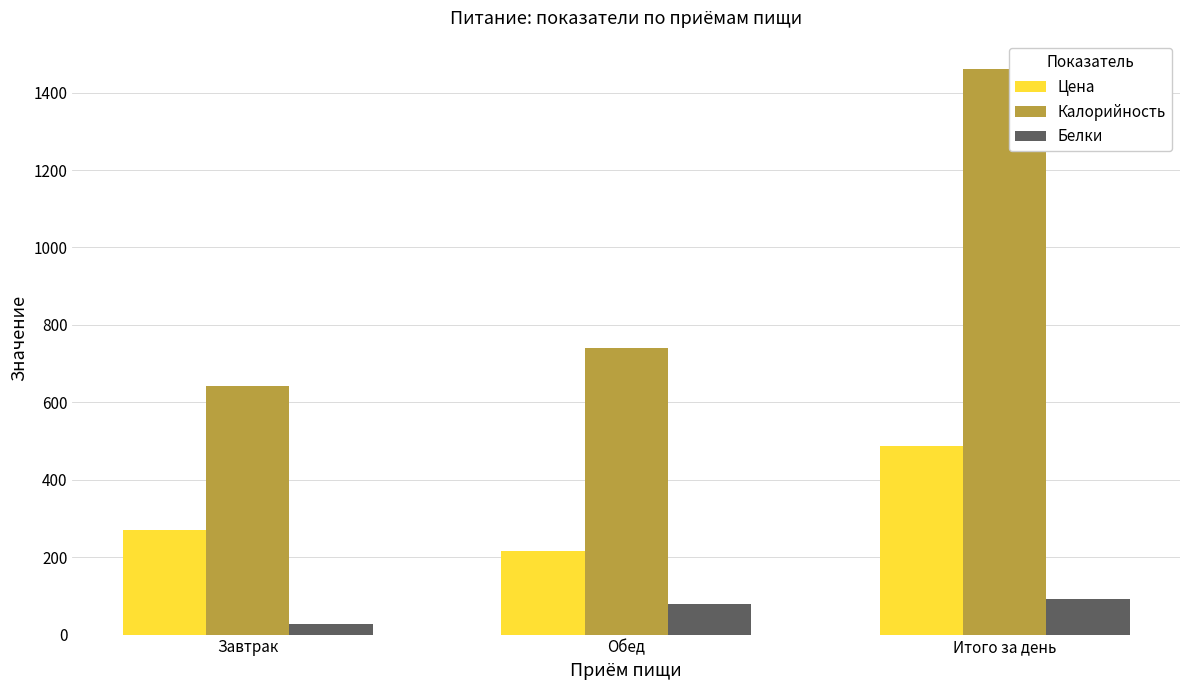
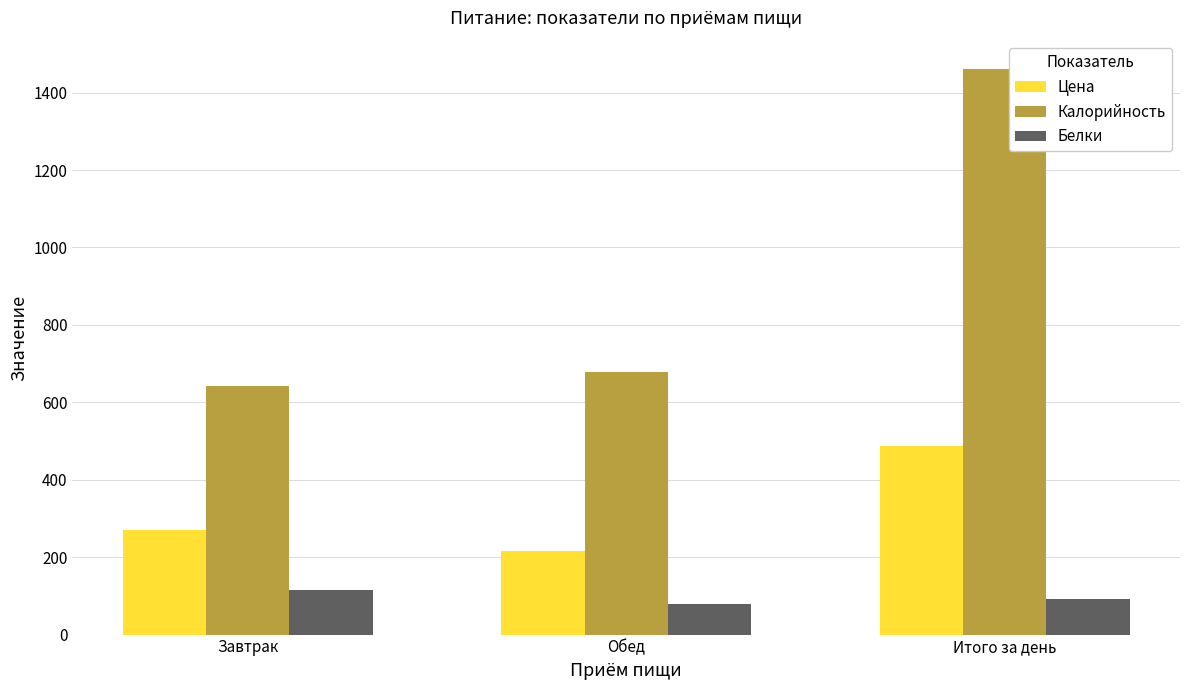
Белки, Завтрак: 30 -> 110
Калорийность, Обед: 740 -> 680
